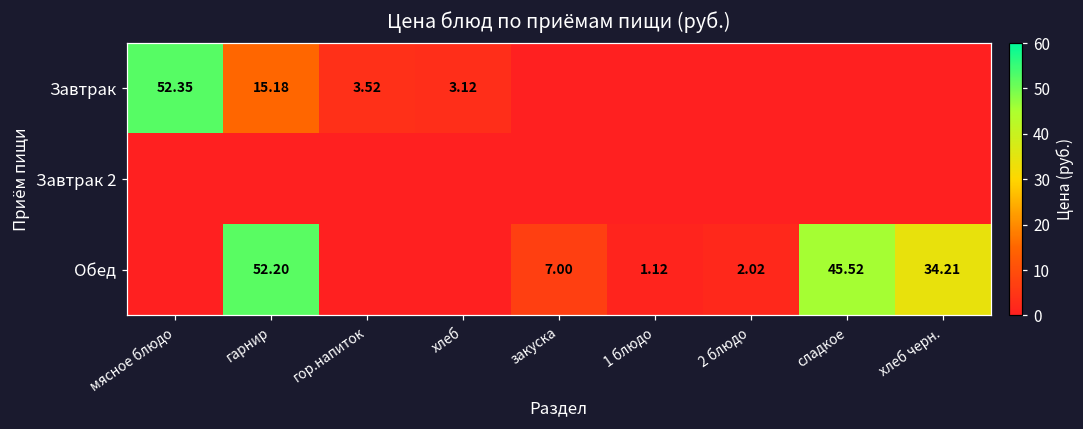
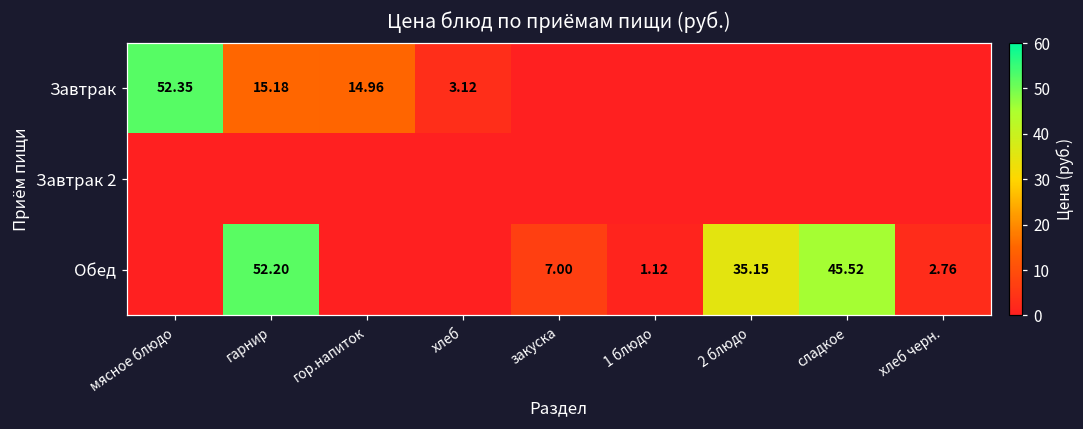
Завтрак, гор.напиток: 3.52 -> 14.96
Обед, 2 блюдо: 2.02 -> 35.15
Обед, хлеб черн.: 34.21 -> 2.76
